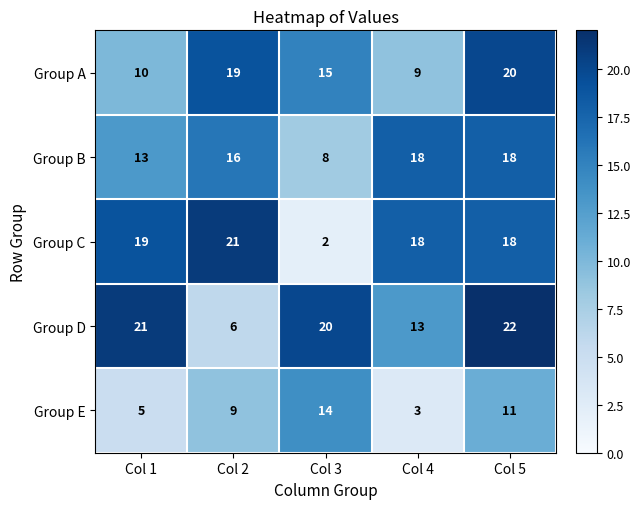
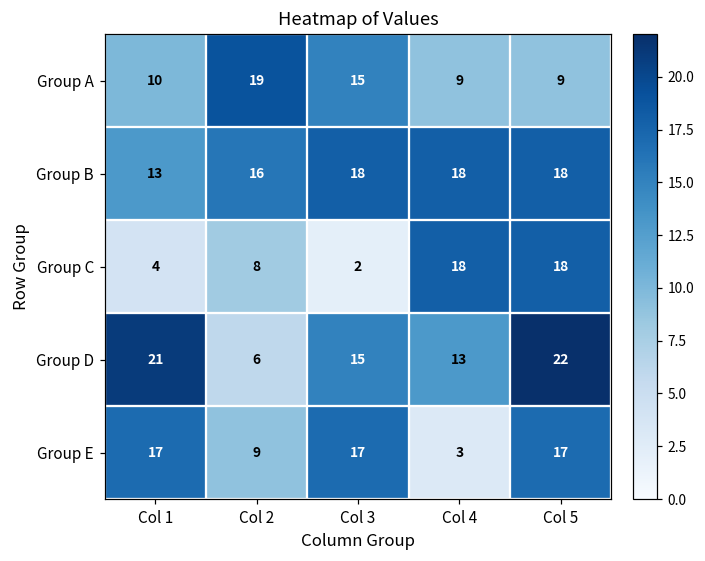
Group A, Col 5: 20 -> 9
Group B, Col 3: 8 -> 18
Group C, Col 1: 19 -> 4
Group C, Col 2: 21 -> 8
Group D, Col 3: 20 -> 15
Group E, Col 1: 5 -> 17
Group E, Col 3: 14 -> 17
Group E, Col 5: 11 -> 17
